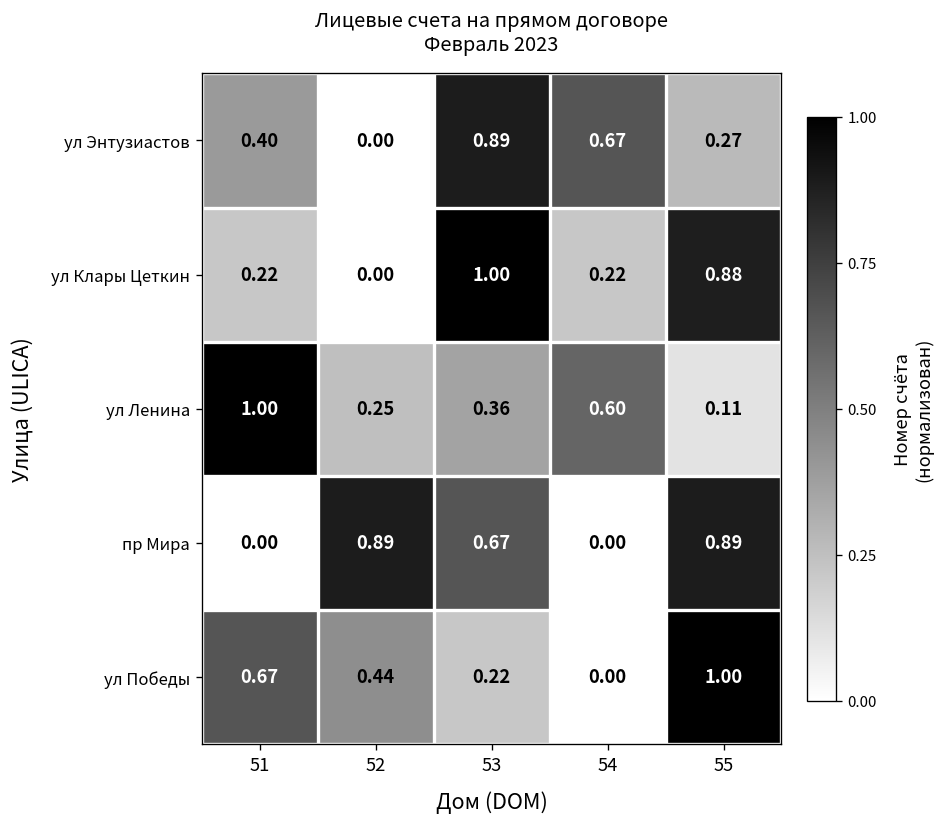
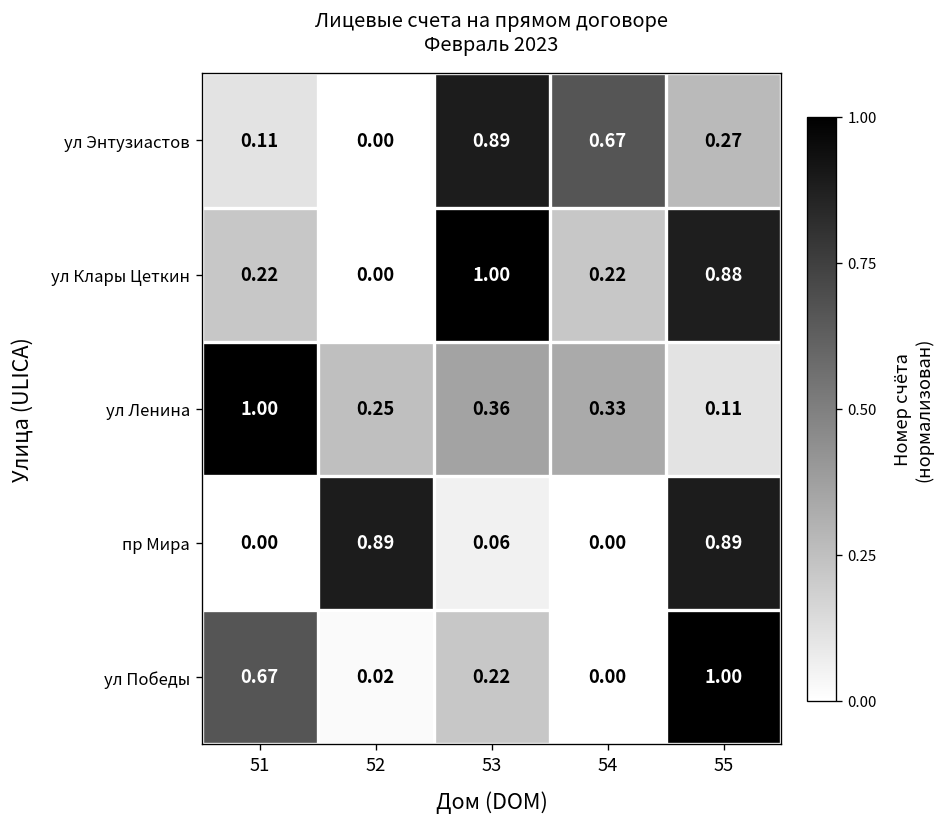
ул Энтузиастов, 51: 0.40 -> 0.11
ул Ленина, 54: 0.60 -> 0.33
пр Мира, 53: 0.67 -> 0.06
ул Победы, 52: 0.44 -> 0.02
